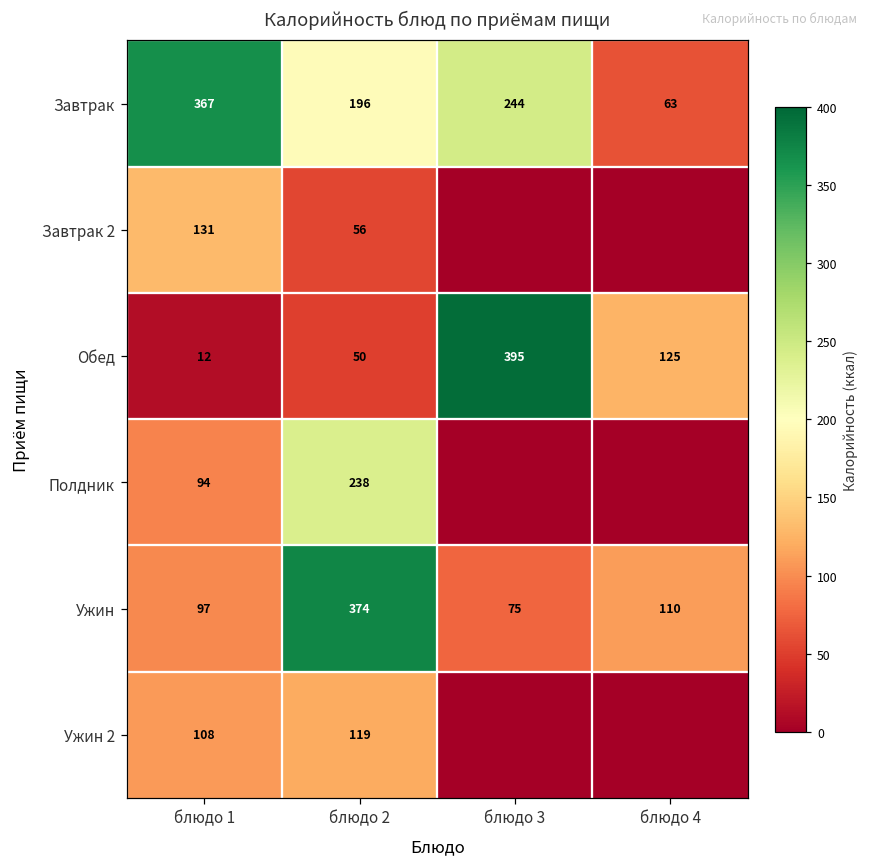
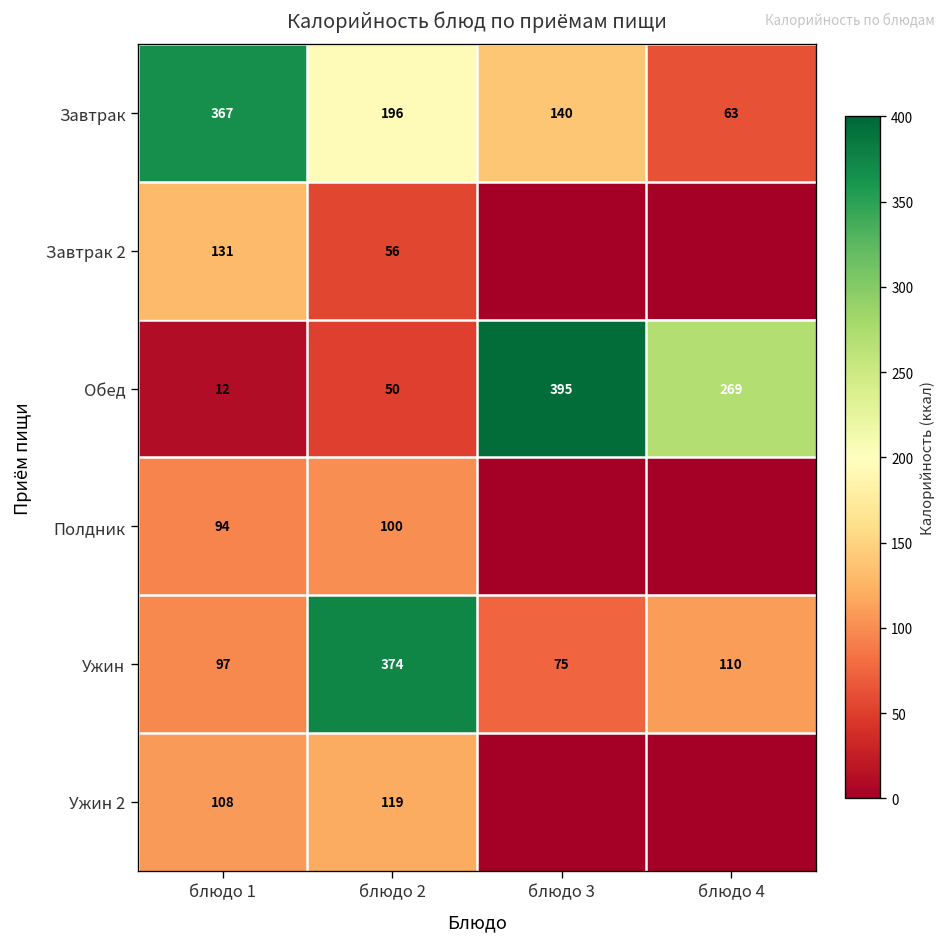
Завтрак, блюдо 3: 244 -> 140
Обед, блюдо 4: 125 -> 269
Полдник, блюдо 2: 238 -> 100
